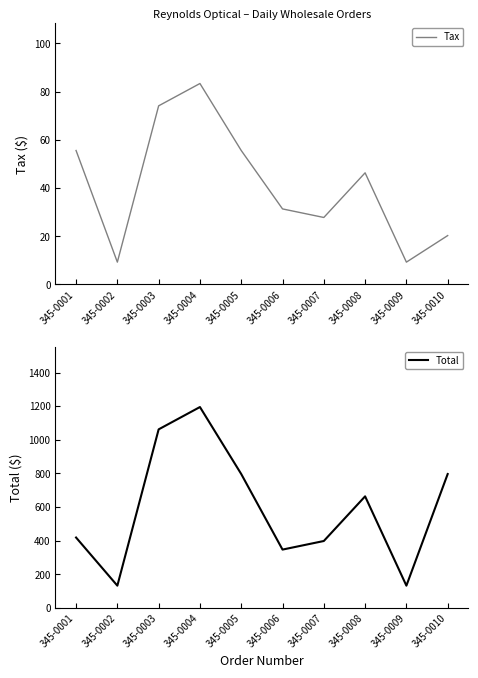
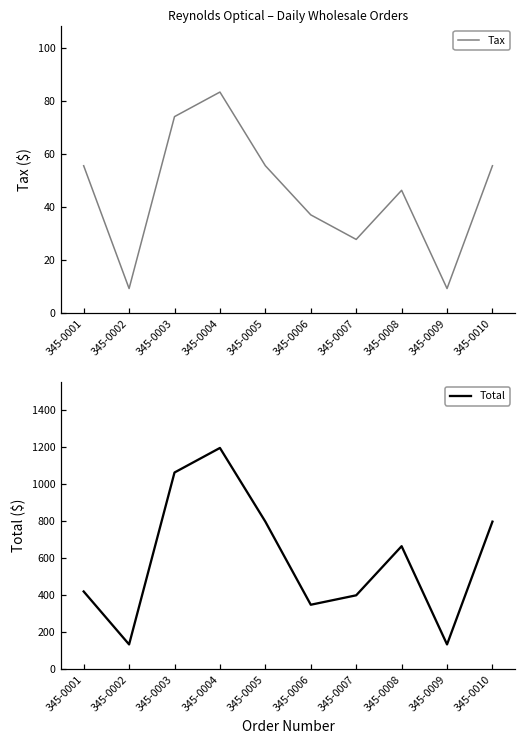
Reynolds Optical – Daily Wholesale Orders, 345-0006: 31 -> 37
Reynolds Optical – Daily Wholesale Orders, 345-0010: 20 -> 56
